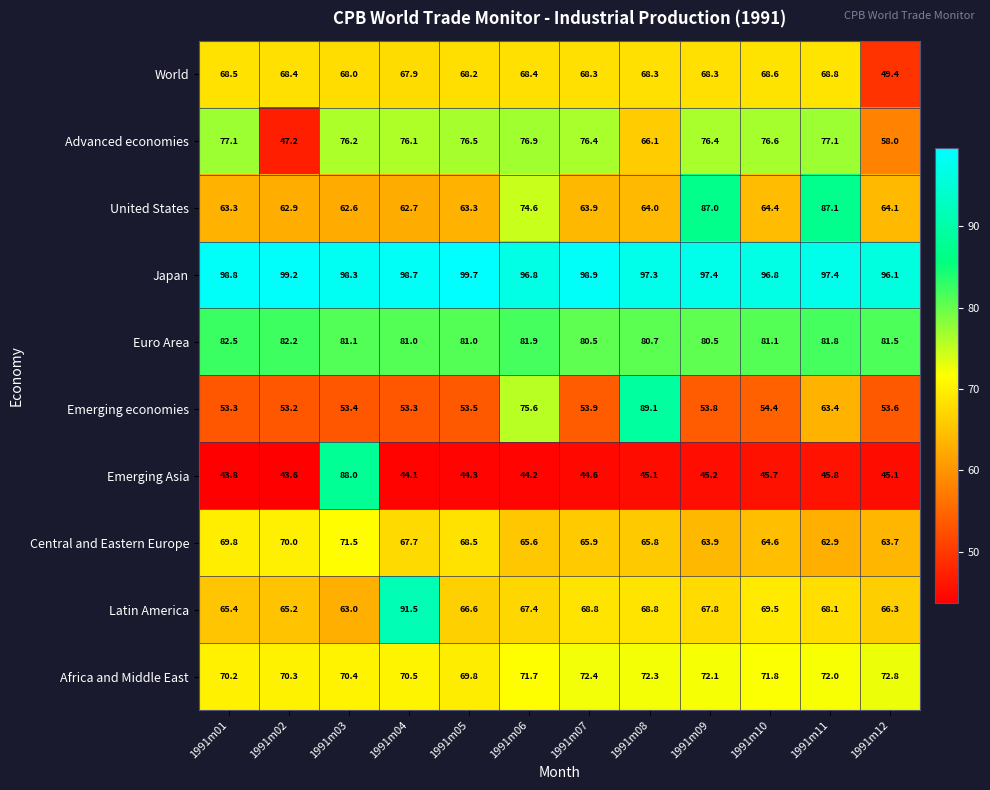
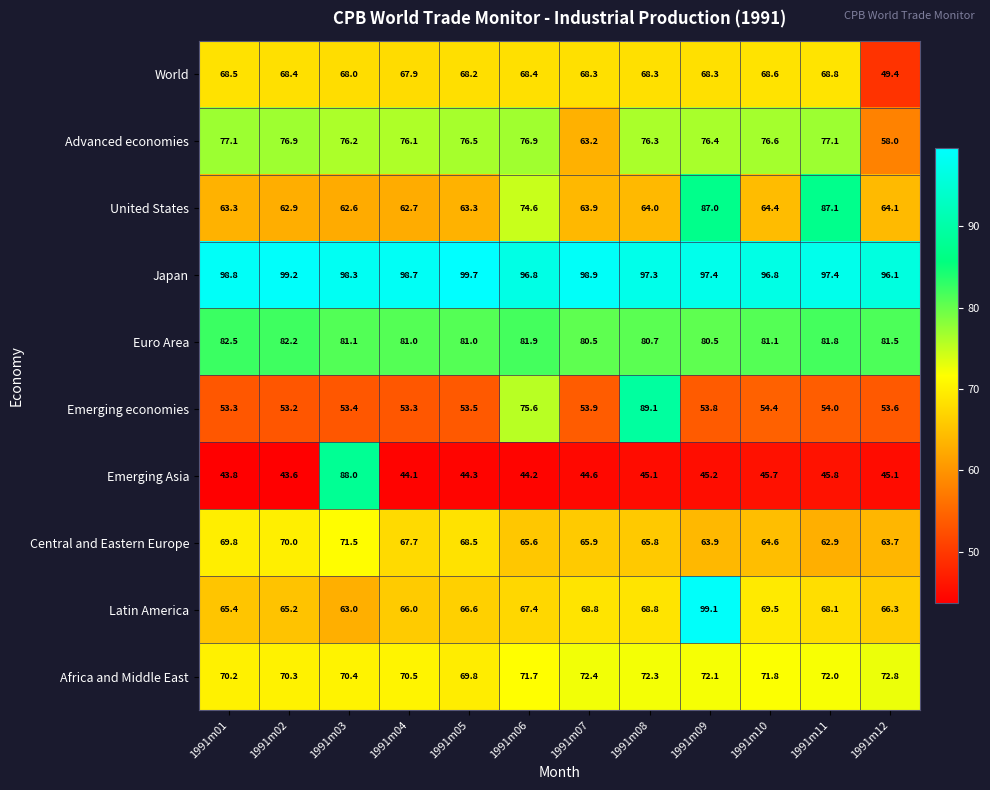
Advanced economies, 1991m02: 47.2 -> 76.9
Advanced economies, 1991m07: 76.4 -> 63.2
Advanced economies, 1991m08: 66.1 -> 76.3
Emerging economies, 1991m11: 63.4 -> 54.0
Latin America, 1991m04: 91.5 -> 66.0
Latin America, 1991m09: 67.8 -> 99.1
